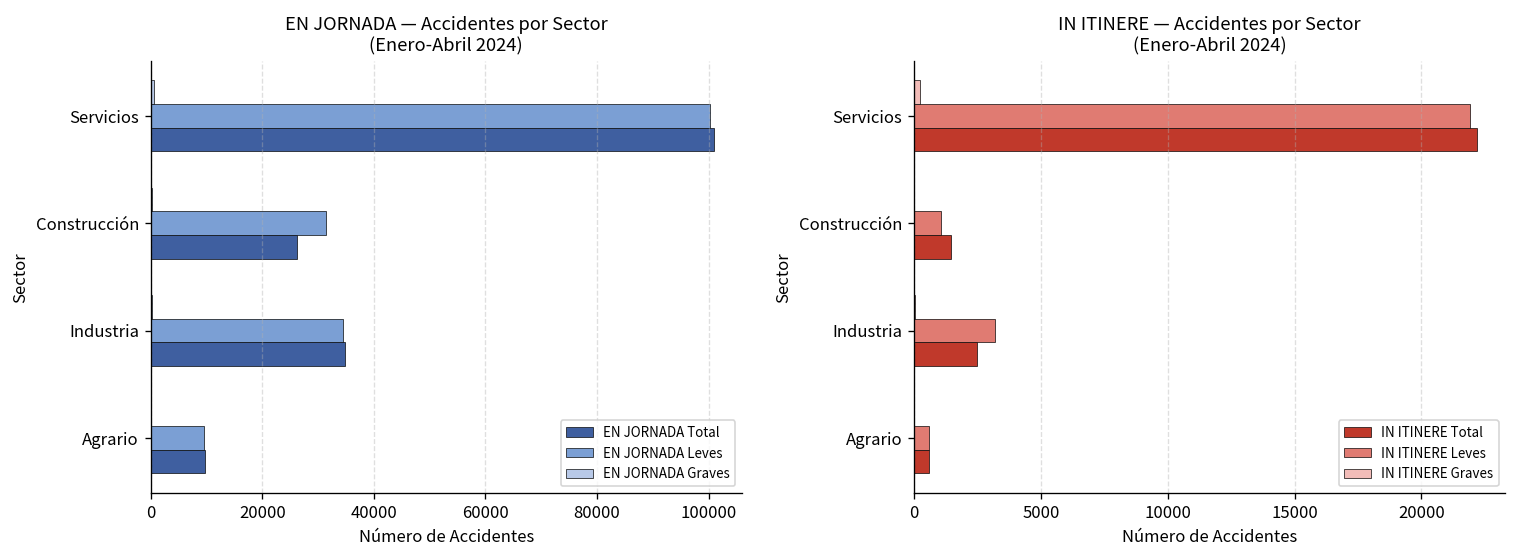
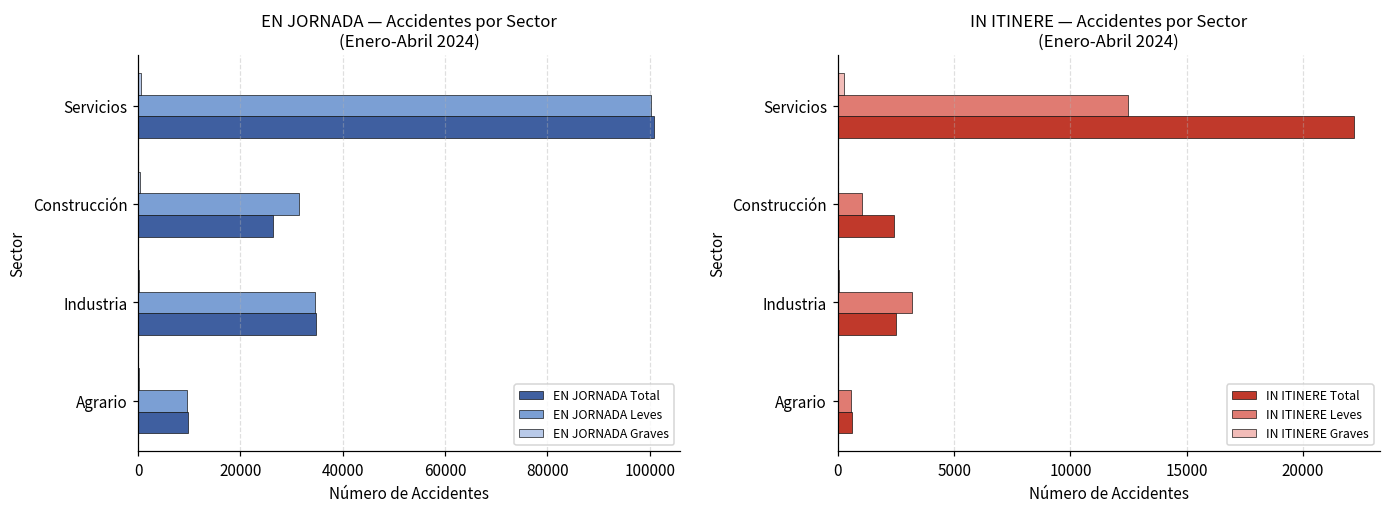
IN ITINERE — Accidentes por Sector (Enero-Abril 2024), IN ITINERE Leves, Servicios: 21900 -> 12500
IN ITINERE — Accidentes por Sector (Enero-Abril 2024), IN ITINERE Total, Construcción: 1500 -> 2400
